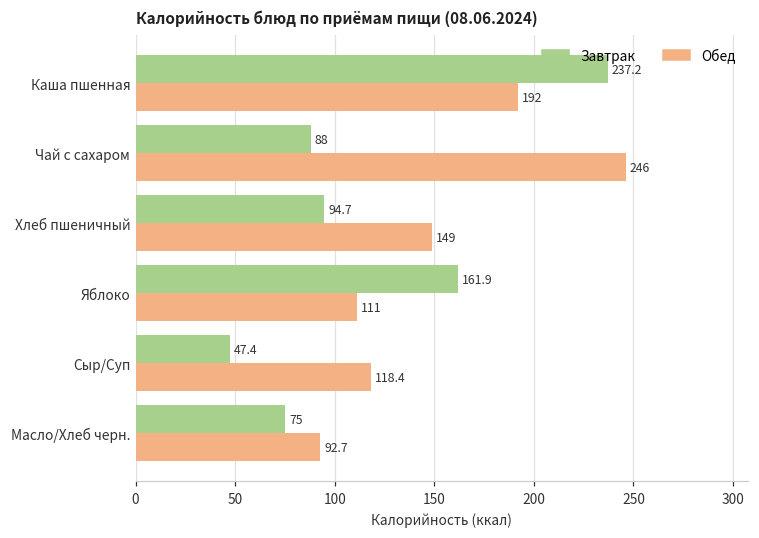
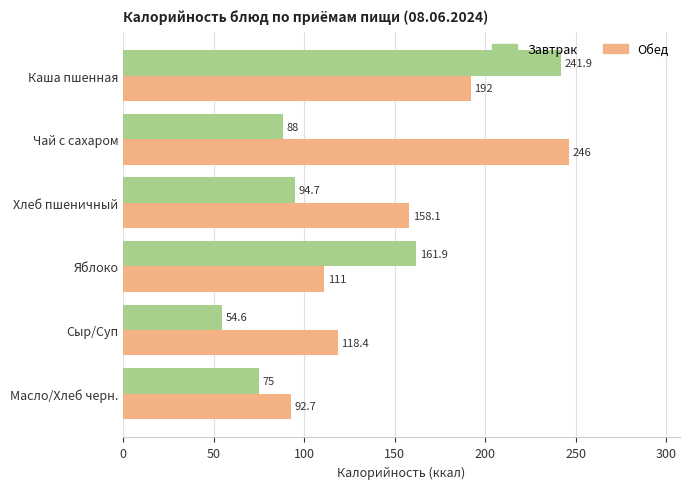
Завтрак, Каша пшенная: 237.2 -> 241.9
Обед, Хлеб пшеничный: 149 -> 158.1
Завтрак, Сыр/Суп: 47.4 -> 54.6
